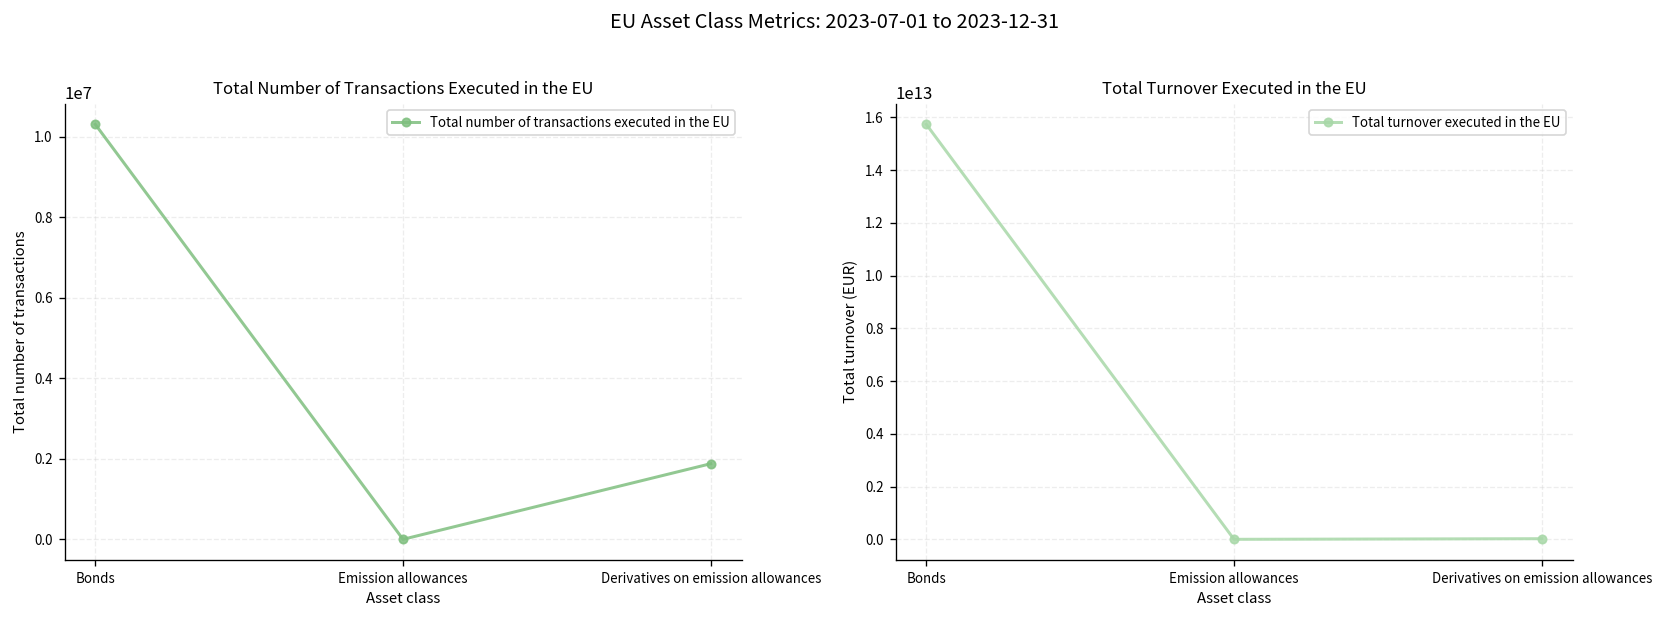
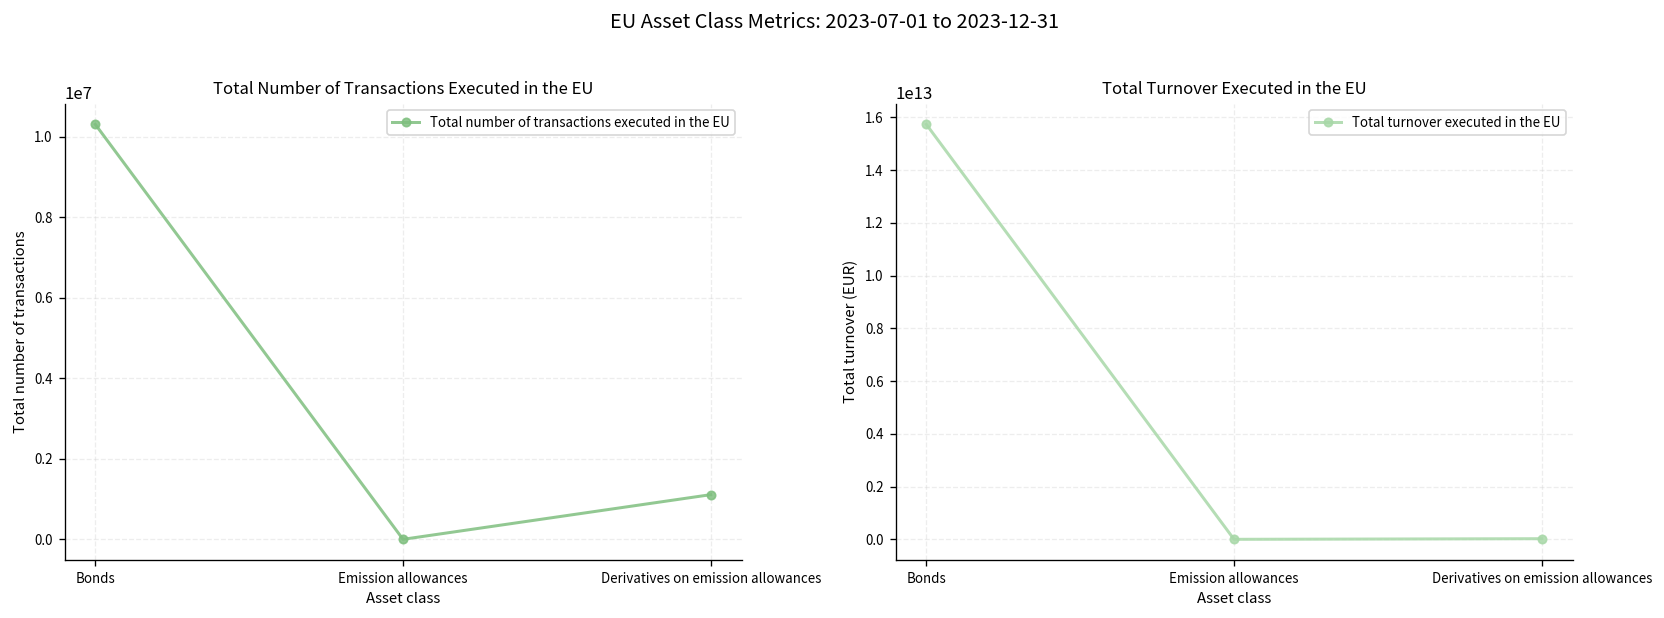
Total Number of Transactions Executed in the EU, Derivatives on emission allowances: 1900000 -> 1100000
